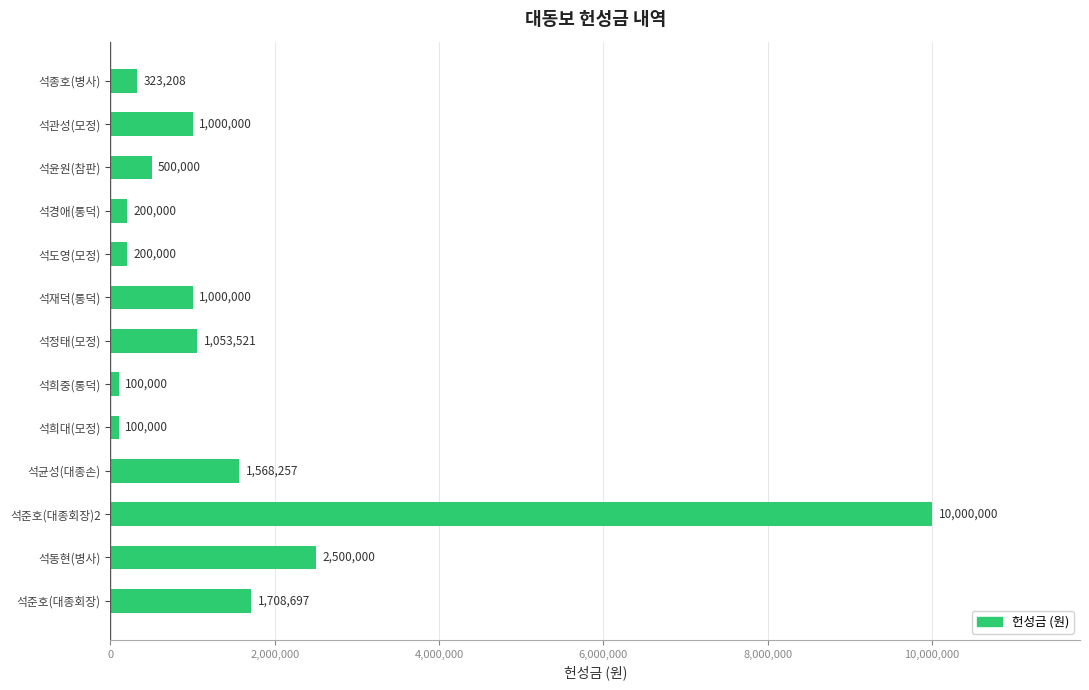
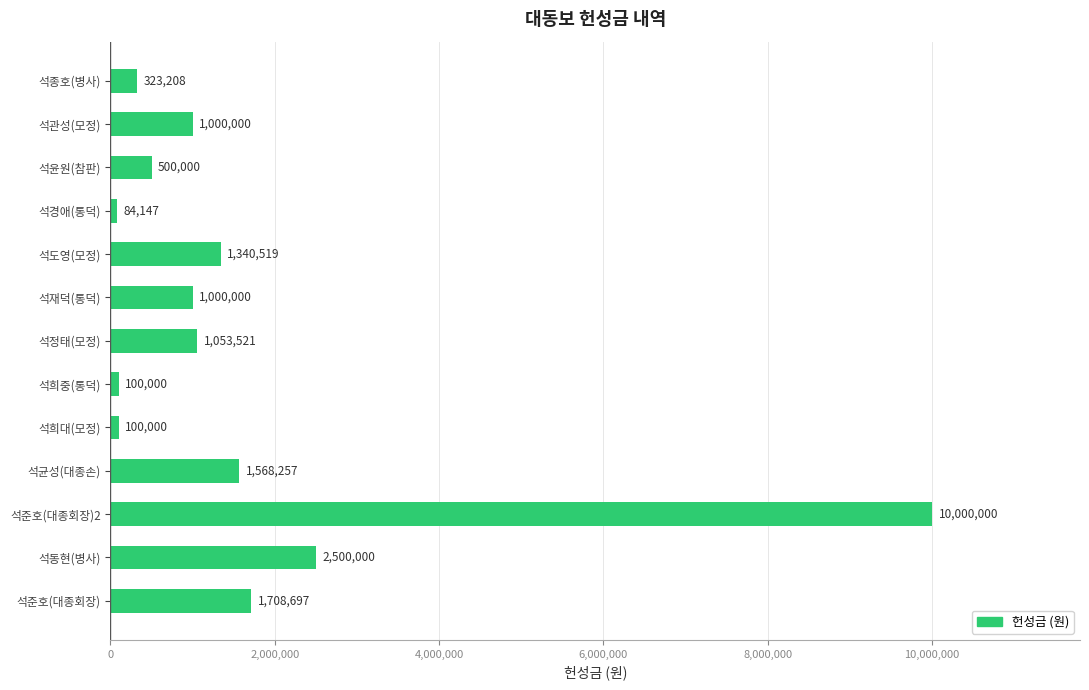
석경애(통덕): 200,000 -> 84,147
석도영(모정): 200,000 -> 1,340,519
